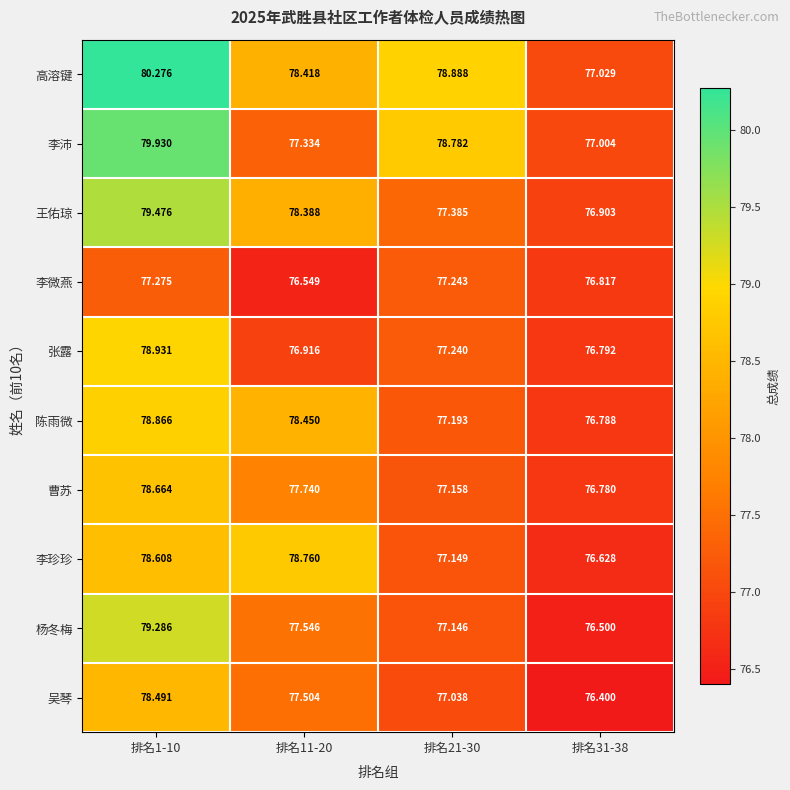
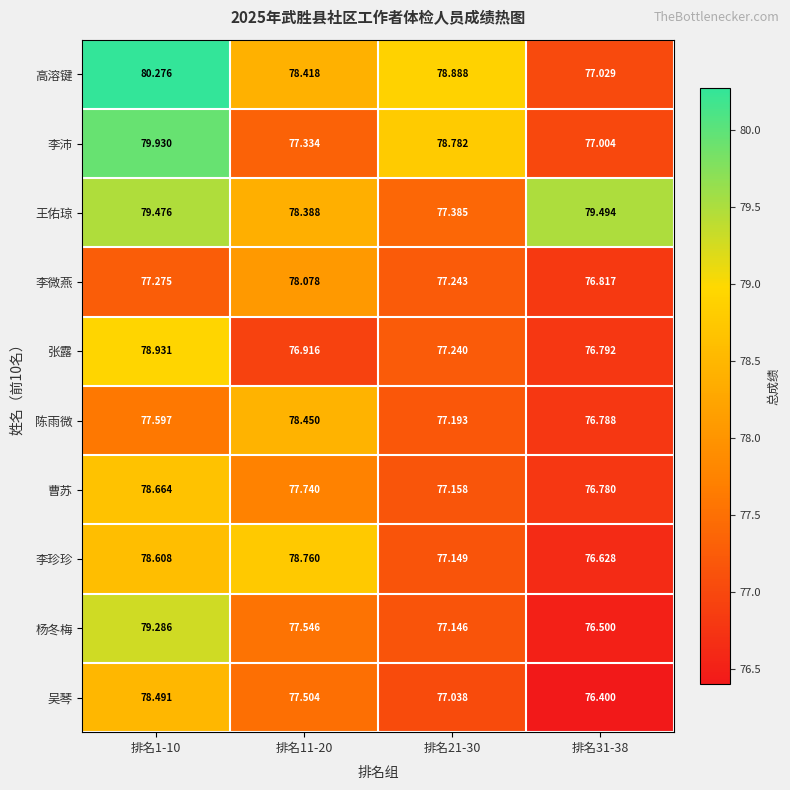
王佑琼, 排名31-38: 76.903 -> 79.494
李微燕, 排名11-20: 76.549 -> 78.078
陈雨微, 排名1-10: 78.866 -> 77.597
